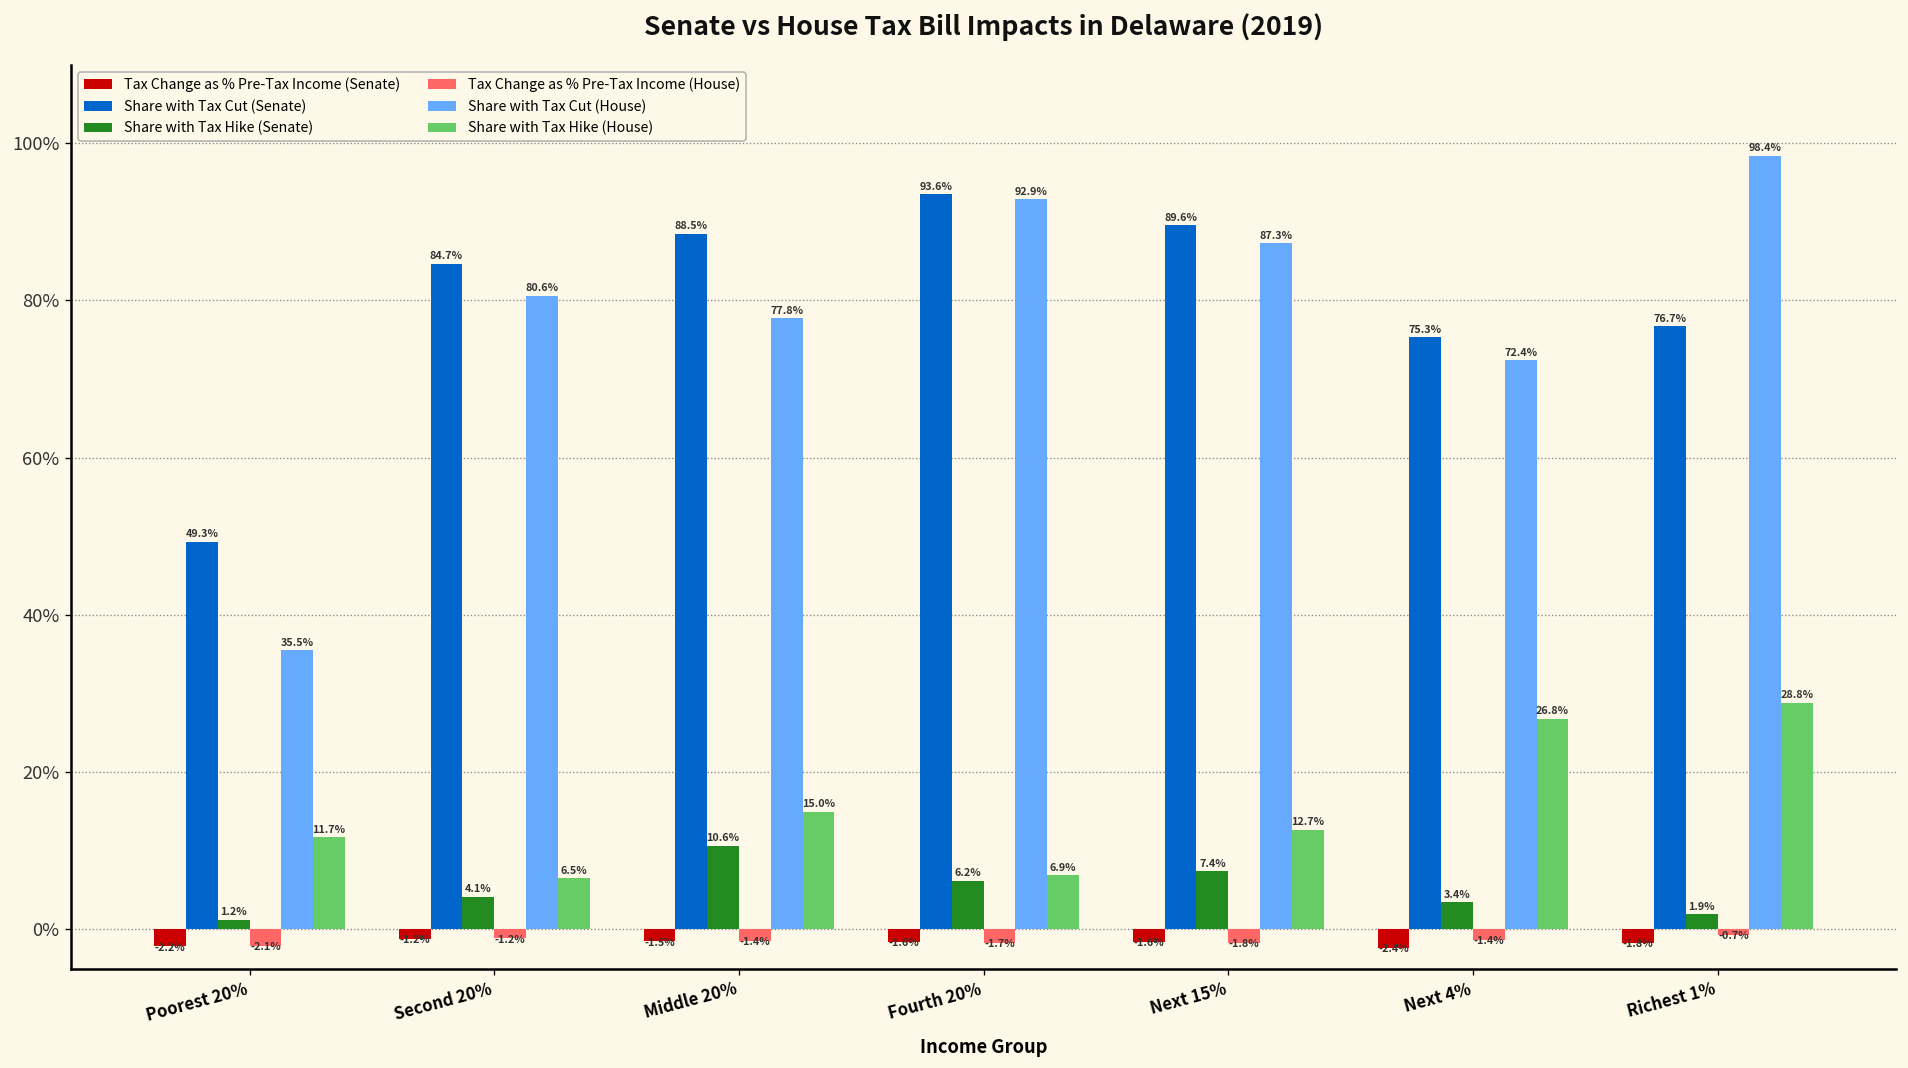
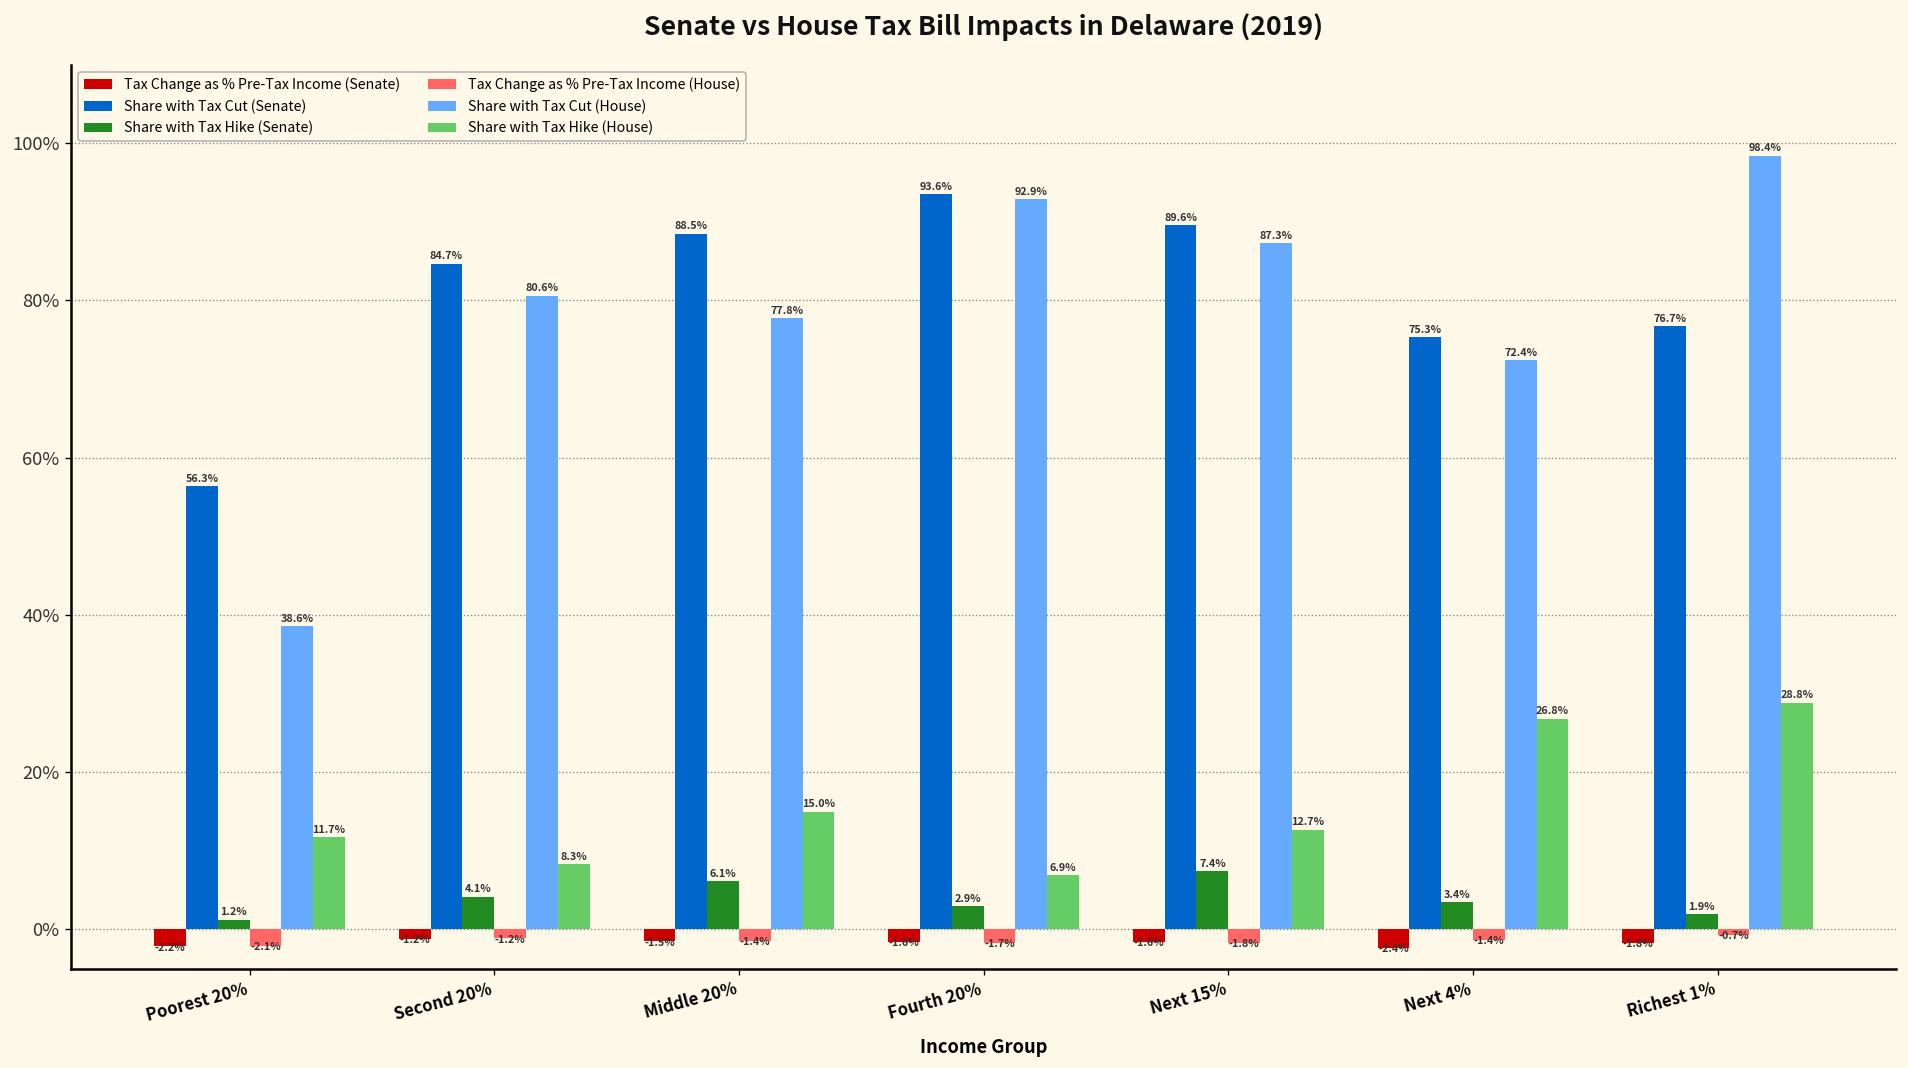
Share with Tax Cut (Senate), Poorest 20%: 49.3% -> 56.3%
Share with Tax Cut (House), Poorest 20%: 35.5% -> 38.6%
Share with Tax Hike (House), Second 20%: 6.5% -> 8.3%
Share with Tax Hike (Senate), Middle 20%: 10.6% -> 6.1%
Share with Tax Hike (Senate), Fourth 20%: 6.2% -> 2.9%
